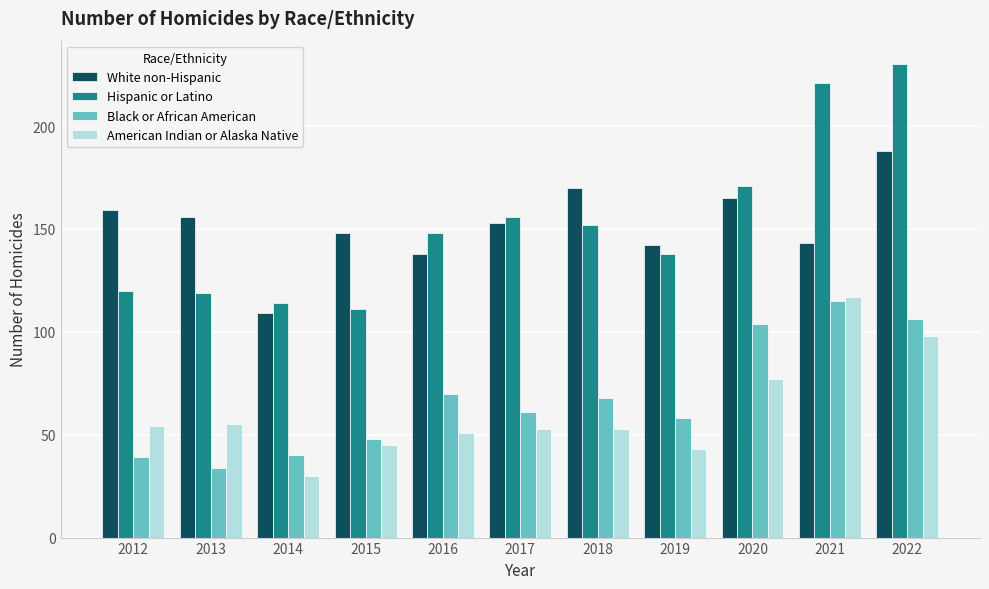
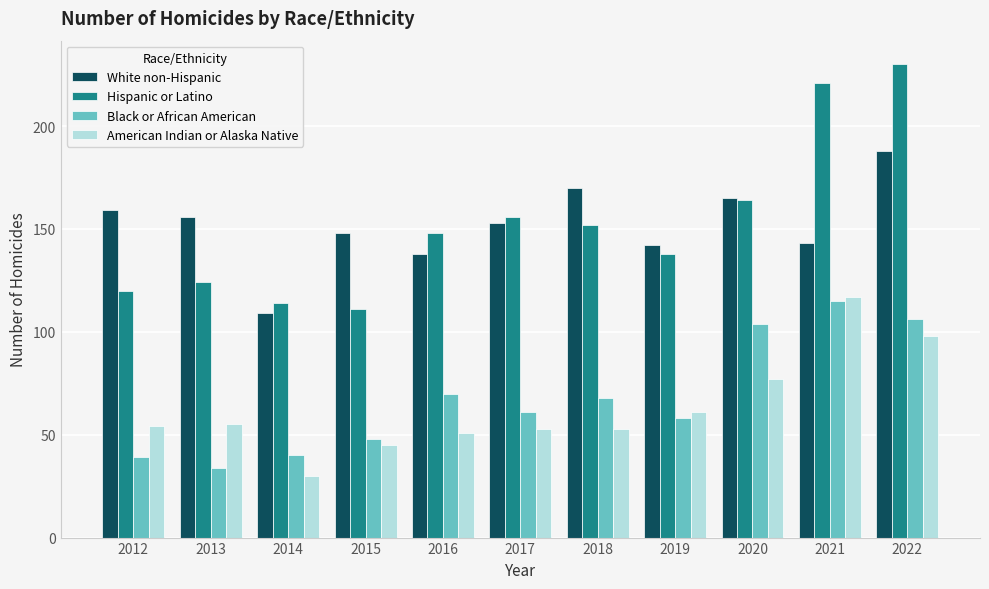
Hispanic or Latino, 2013: 119 -> 124
American Indian or Alaska Native, 2019: 43 -> 61
Hispanic or Latino, 2020: 171 -> 164
